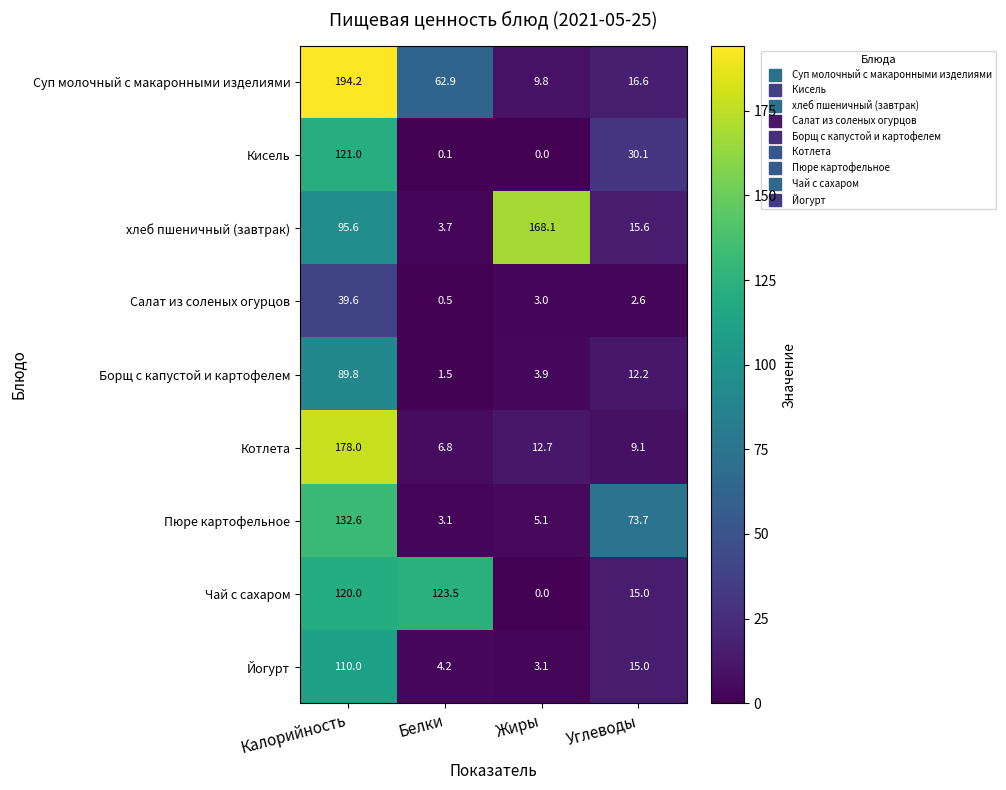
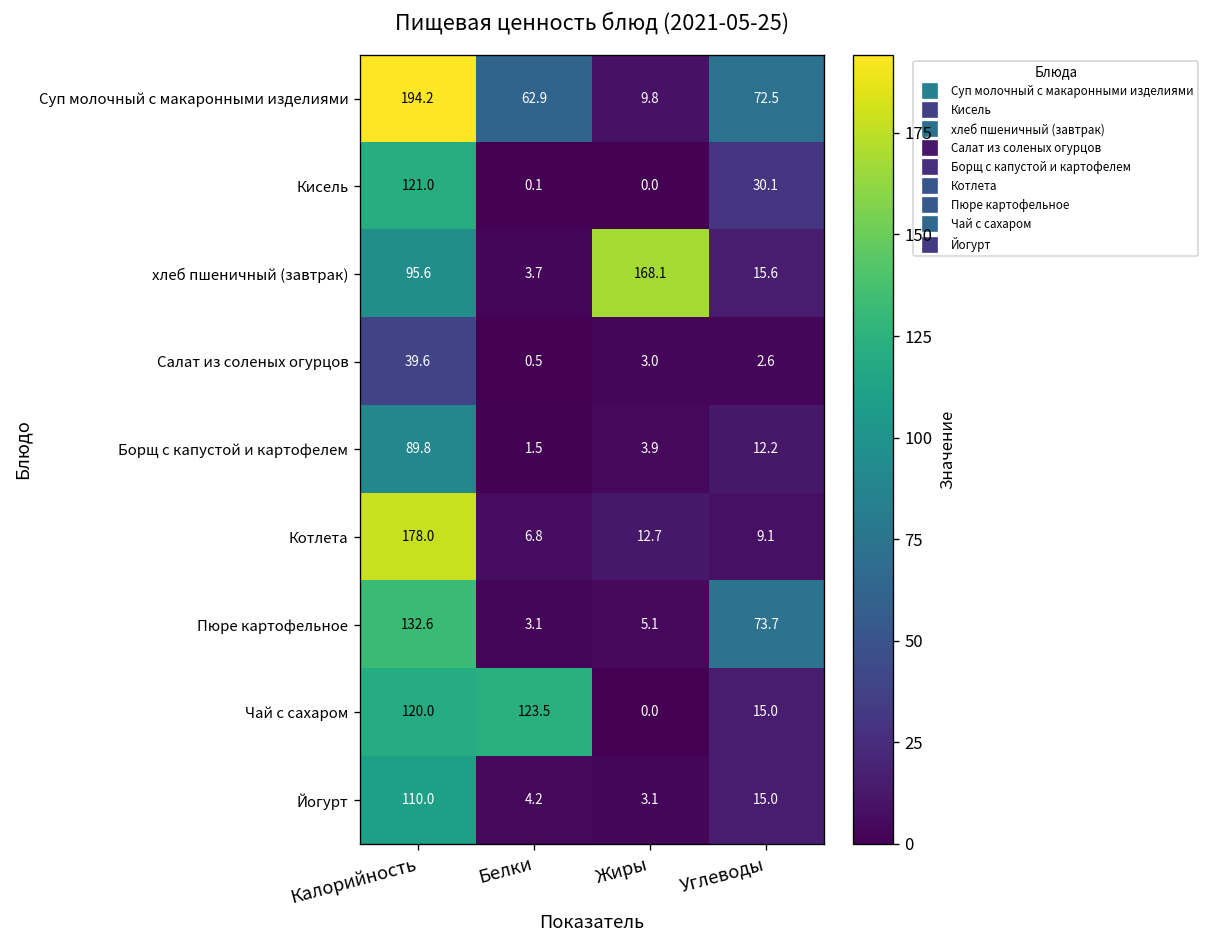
Суп молочный с макаронными изделиями, Углеводы: 16.6 -> 72.5
